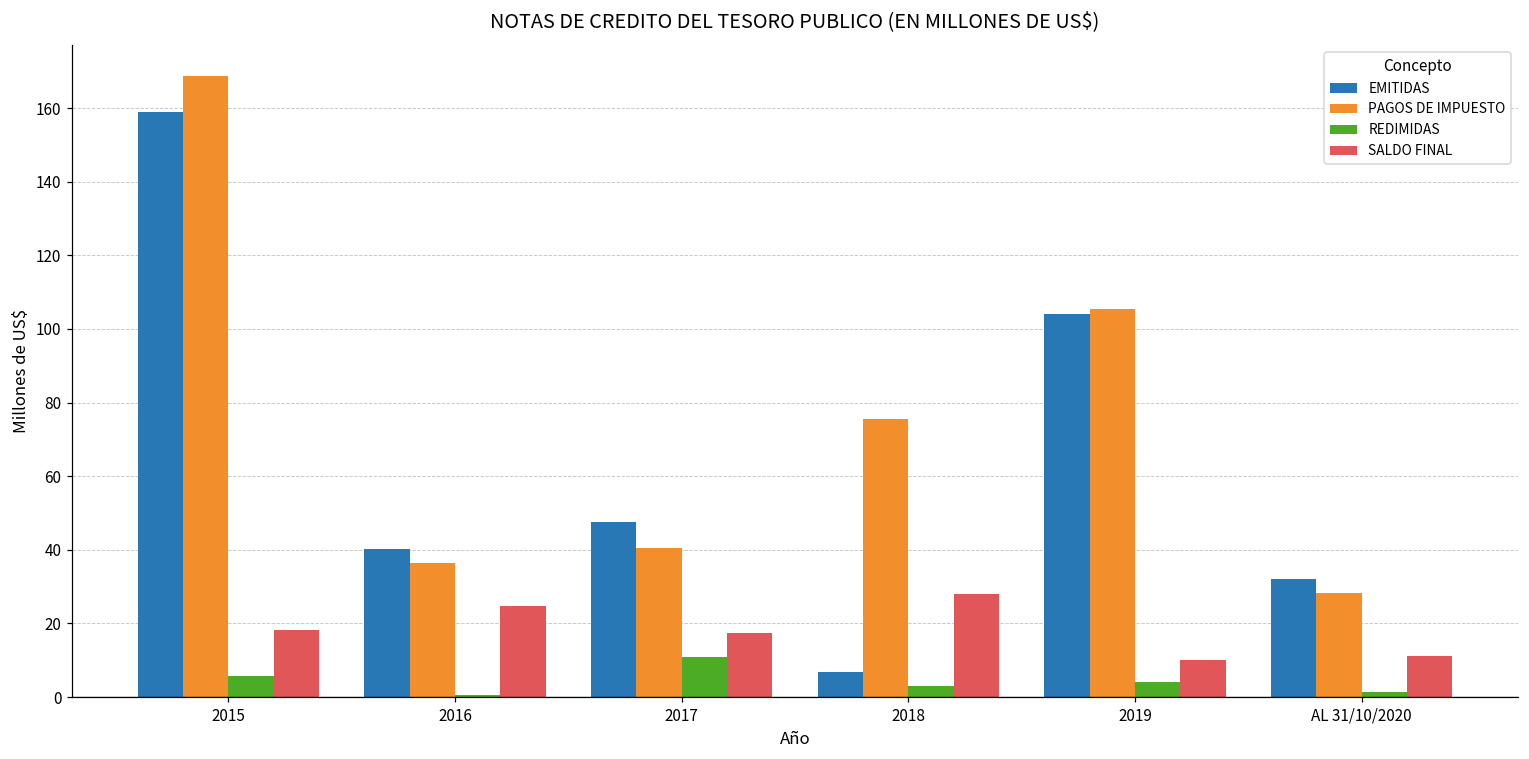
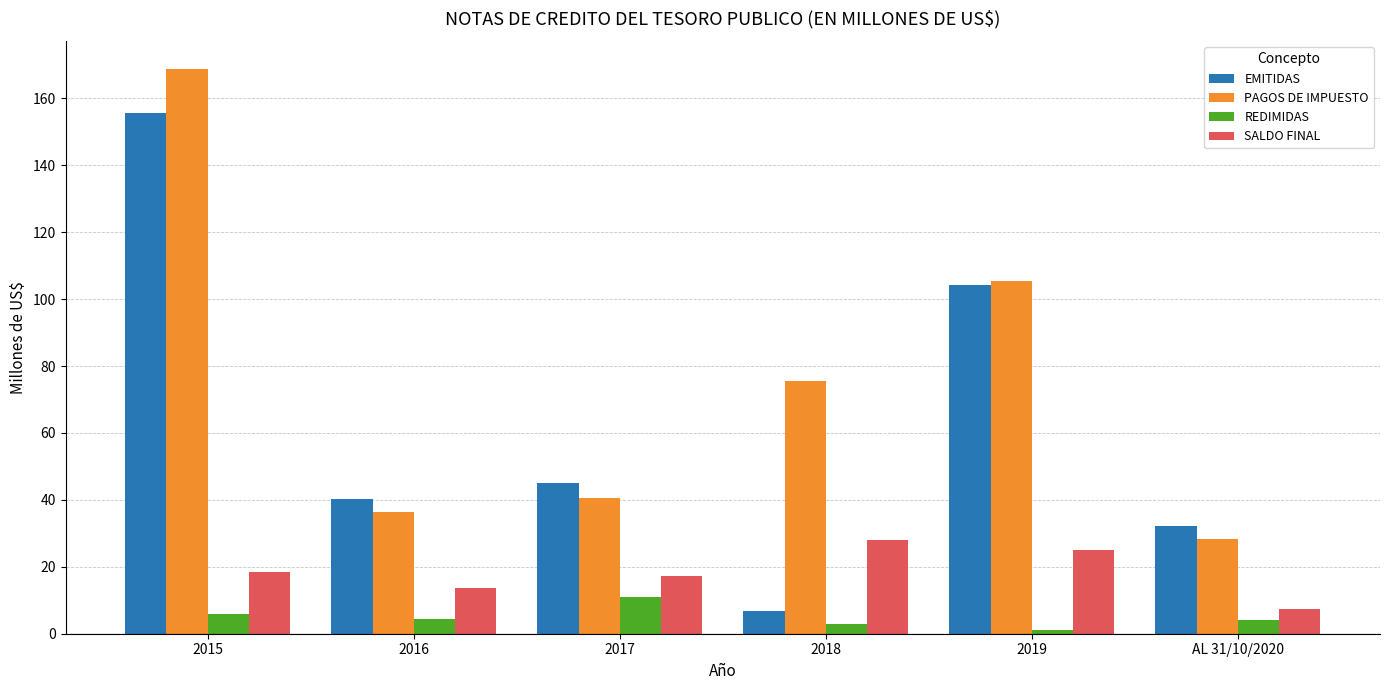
EMITIDAS, 2015: 159 -> 155
REDIMIDAS, 2016: 1 -> 4
SALDO FINAL, 2016: 25 -> 14
EMITIDAS, 2017: 48 -> 45
REDIMIDAS, 2019: 4 -> 1
SALDO FINAL, 2019: 10 -> 25
REDIMIDAS, AL 31/10/2020: 1 -> 4
SALDO FINAL, AL 31/10/2020: 11 -> 7
